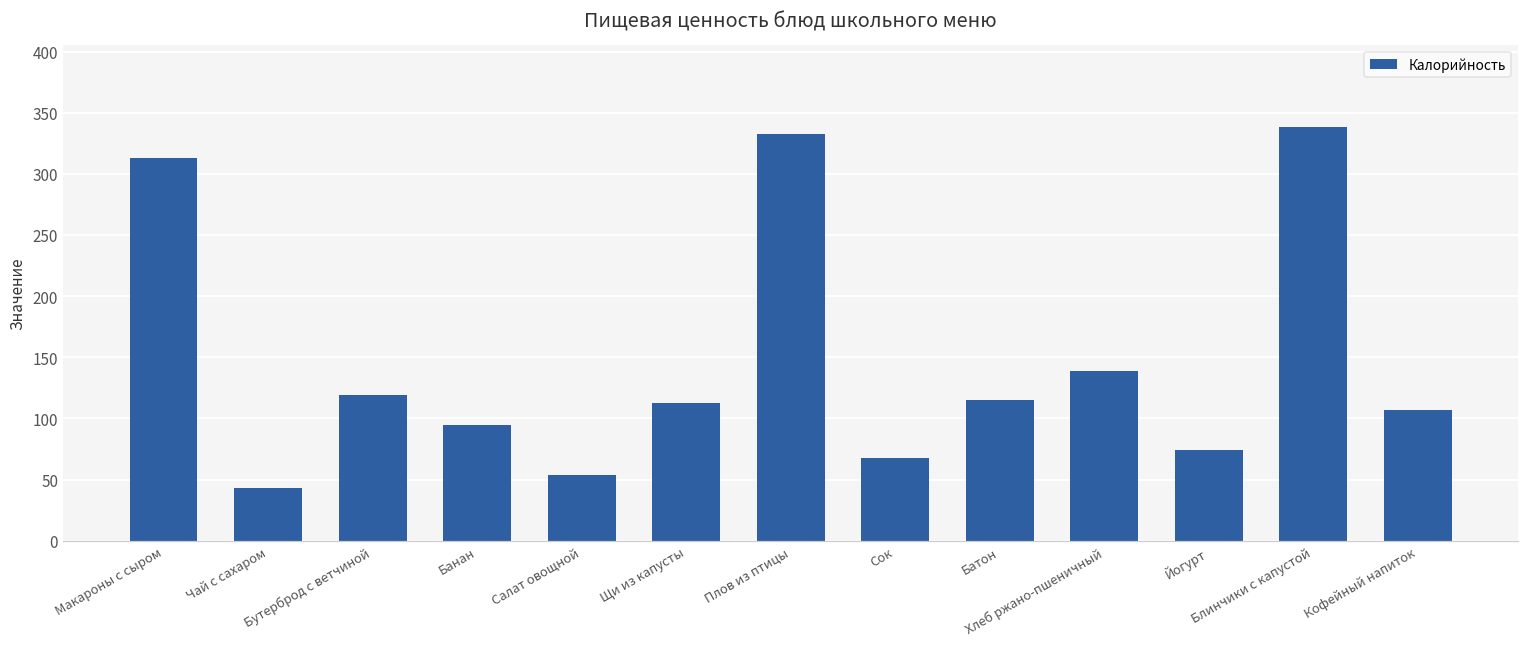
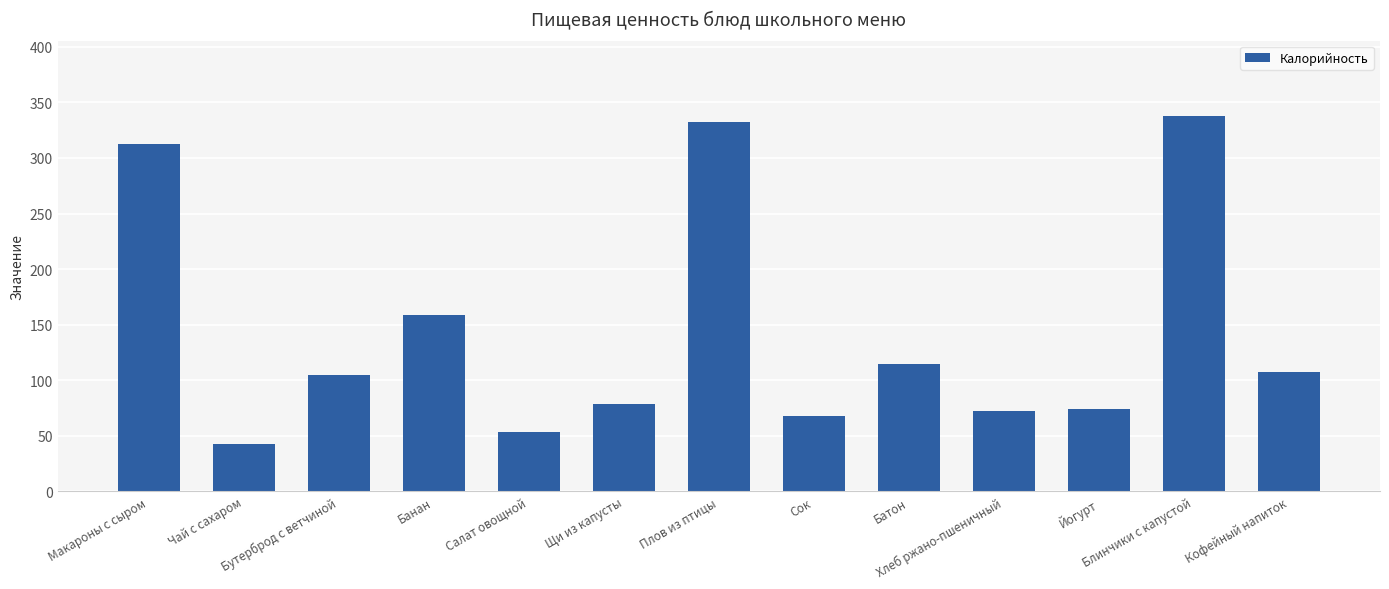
Бутерброд с ветчиной: 119 -> 105
Банан: 95 -> 159
Щи из капусты: 113 -> 79
Хлеб ржано-пшеничный: 139 -> 72
